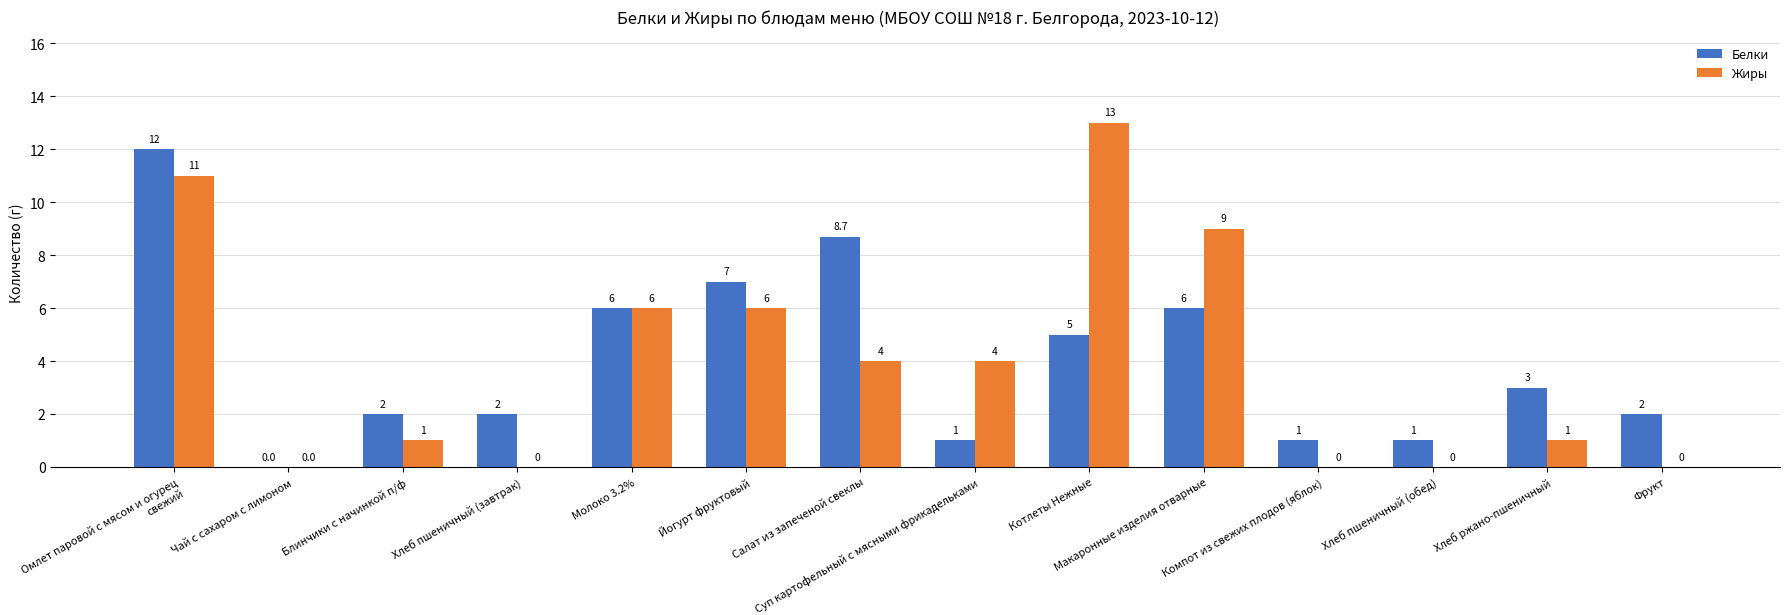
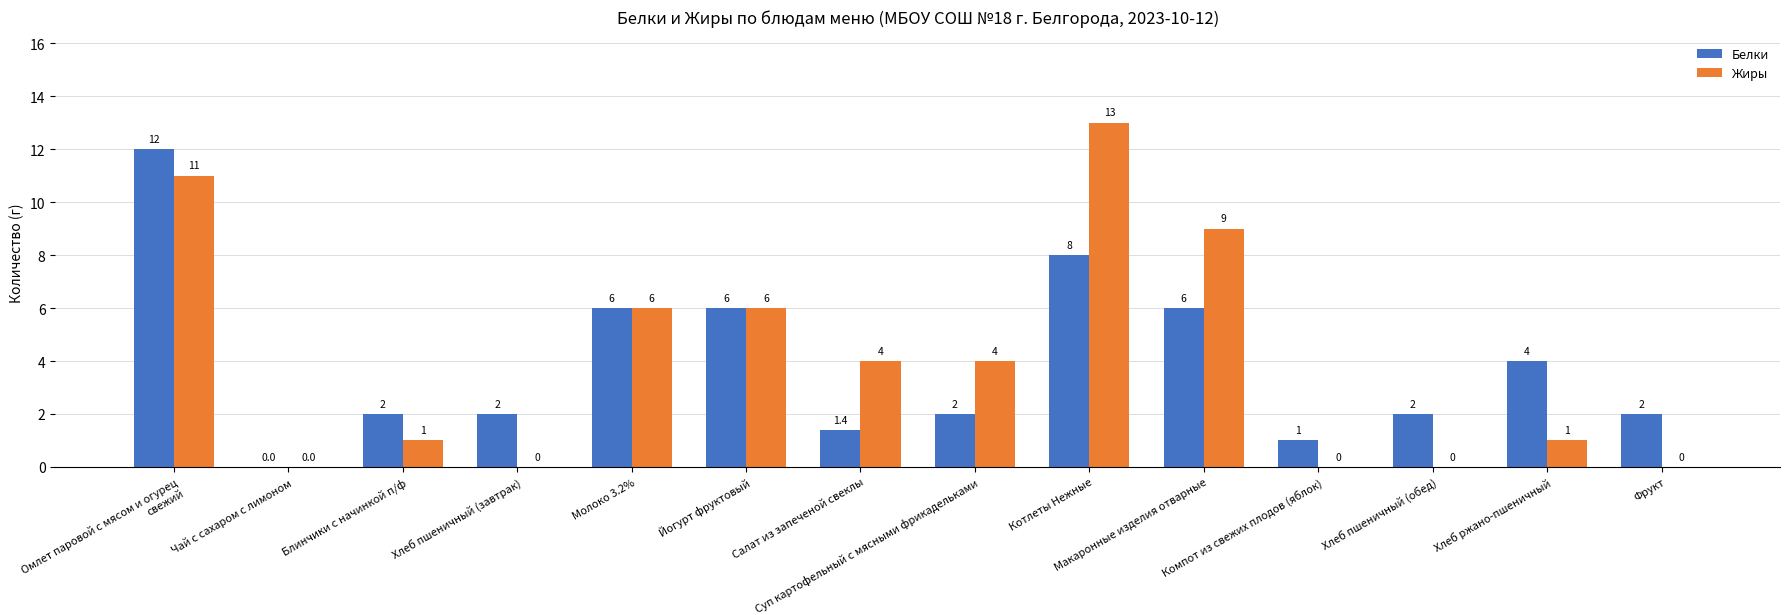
Белки, Йогурт фруктовый: 7 -> 6
Белки, Салат из запеченой свеклы: 8.7 -> 1.4
Белки, Суп картофельный с мясными фрикадельками: 1 -> 2
Белки, Котлеты Нежные: 5 -> 8
Белки, Хлеб пшеничный (обед): 1 -> 2
Белки, Хлеб ржано-пшеничный: 3 -> 4
